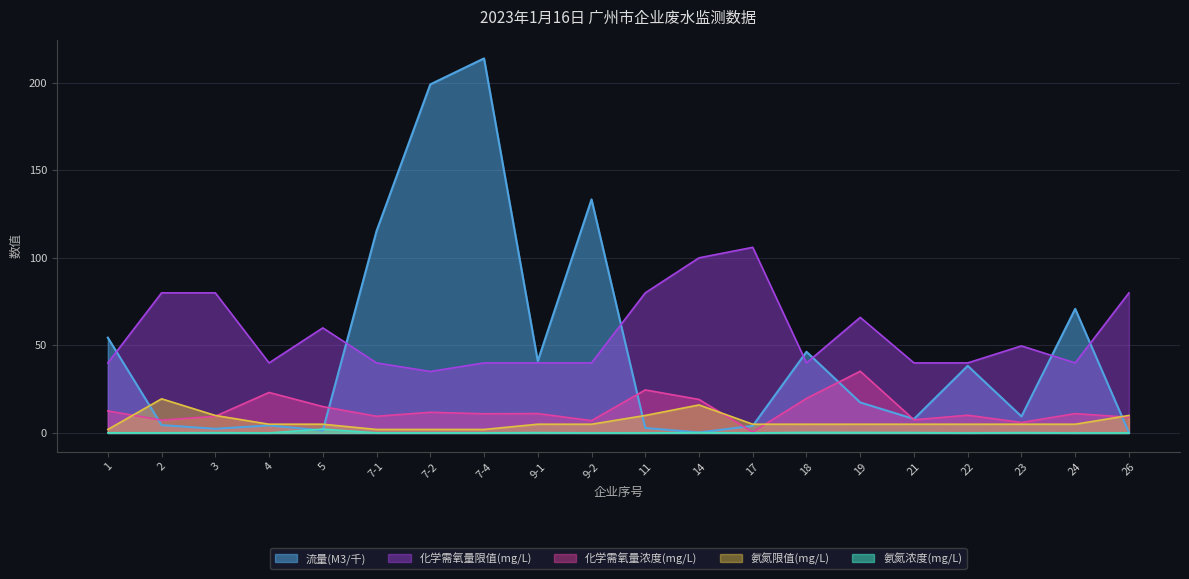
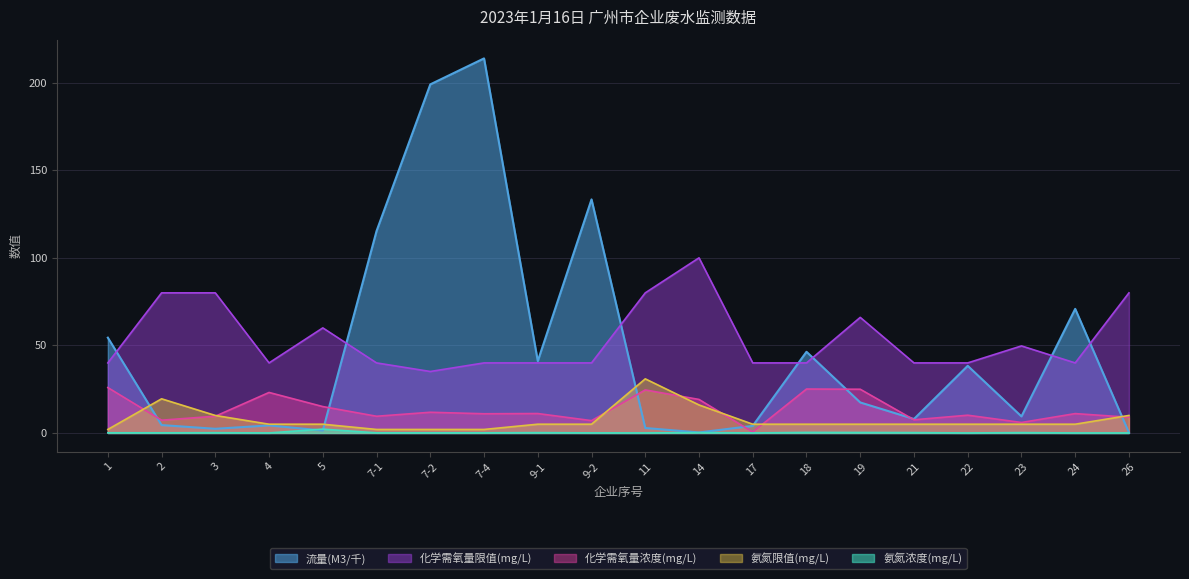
化学需氧量浓度(mg/L), 1: 13 -> 26
氨氮限值(mg/L), 11: 10 -> 31
化学需氧量限值(mg/L), 17: 106 -> 40
化学需氧量浓度(mg/L), 18: 20 -> 25
化学需氧量浓度(mg/L), 19: 35 -> 25
